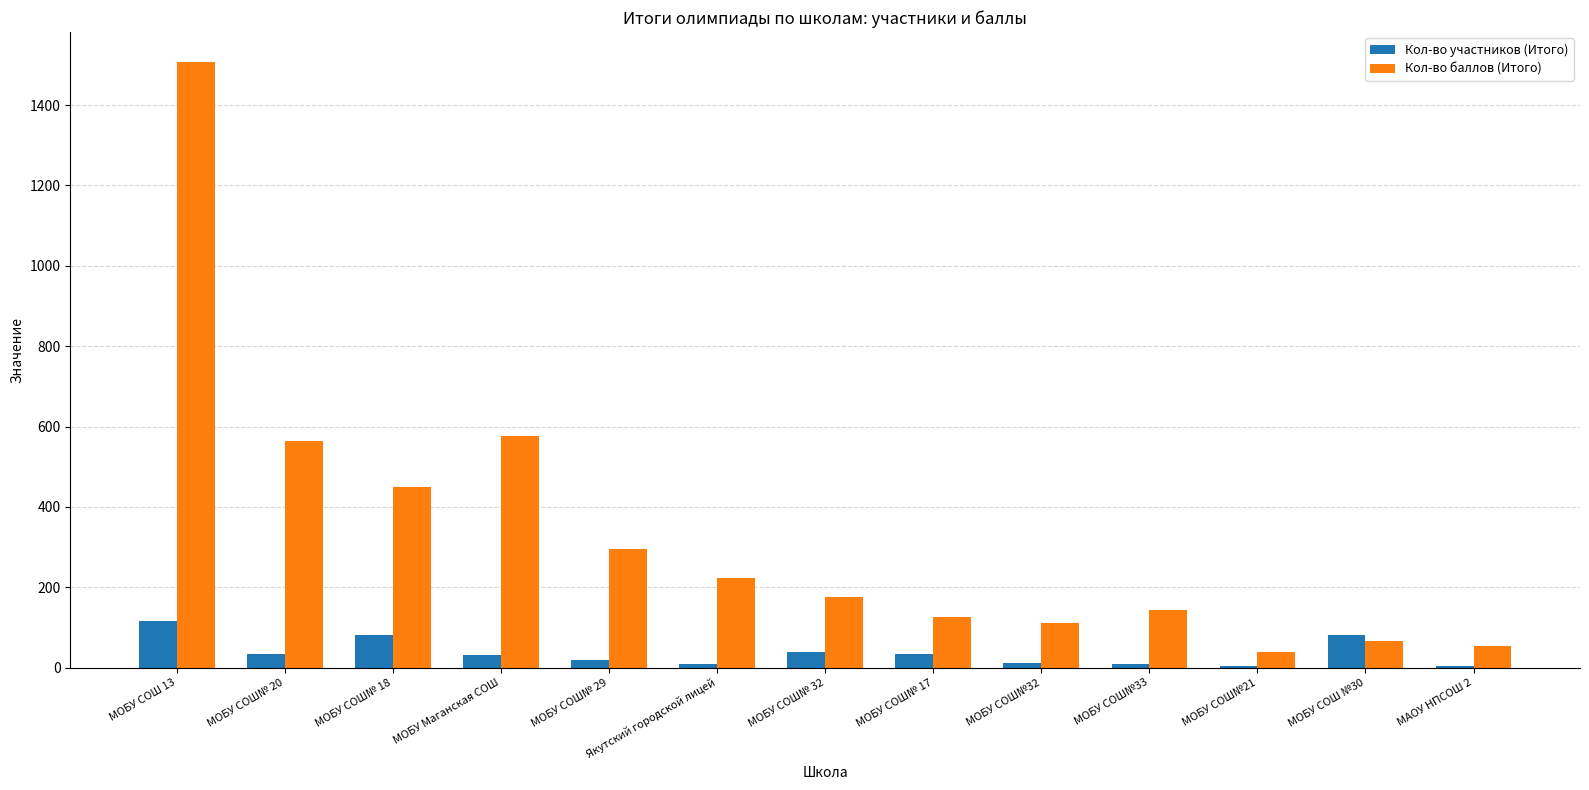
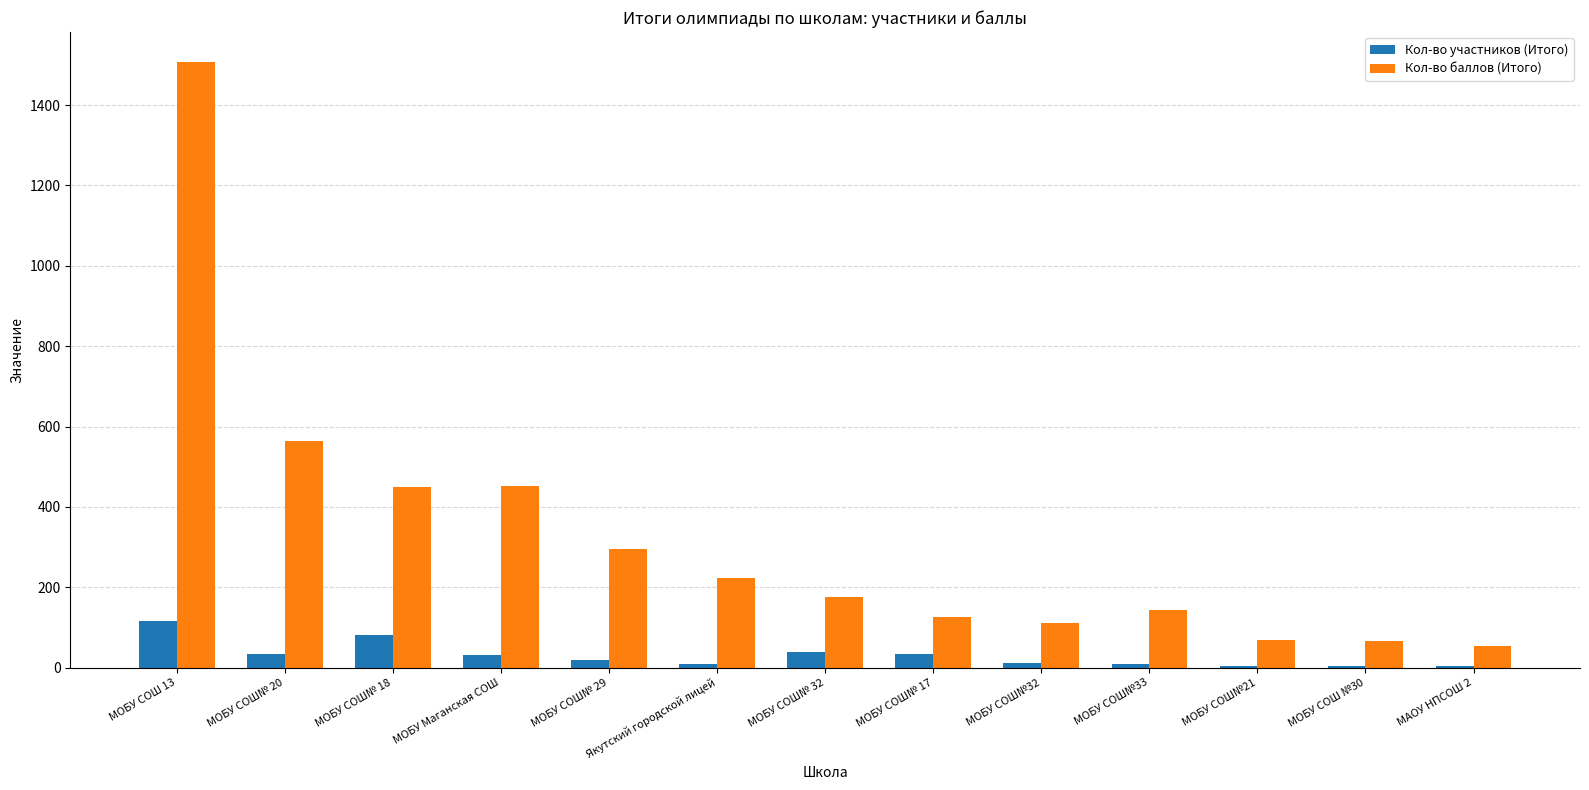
Кол-во баллов (Итого), МОБУ Маганская СОШ: 580 -> 450
Кол-во баллов (Итого), МОБУ СОШ№21: 40 -> 70
Кол-во участников (Итого), МОБУ СОШ №30: 80 -> 0
